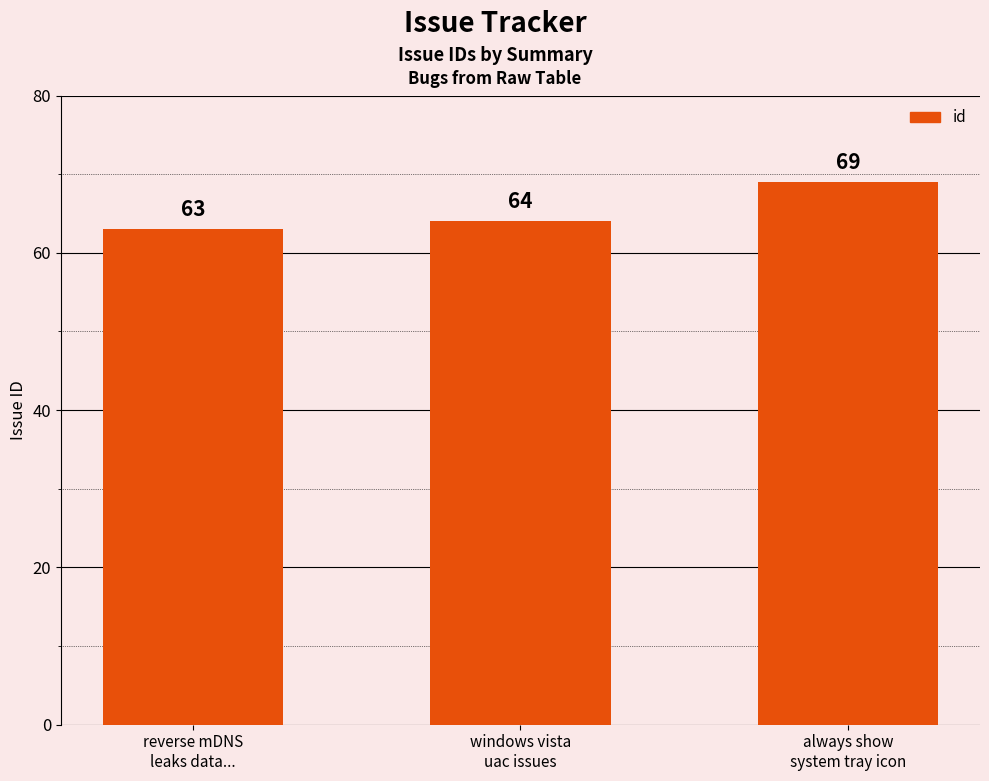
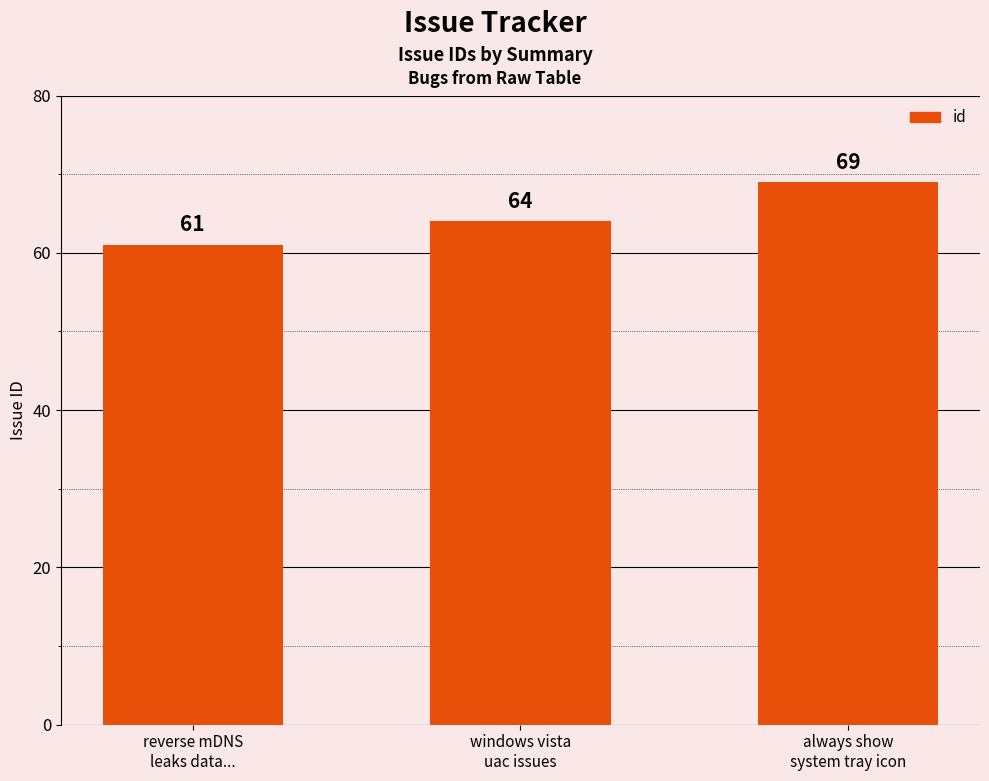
reverse mDNS leaks data...: 63 -> 61
